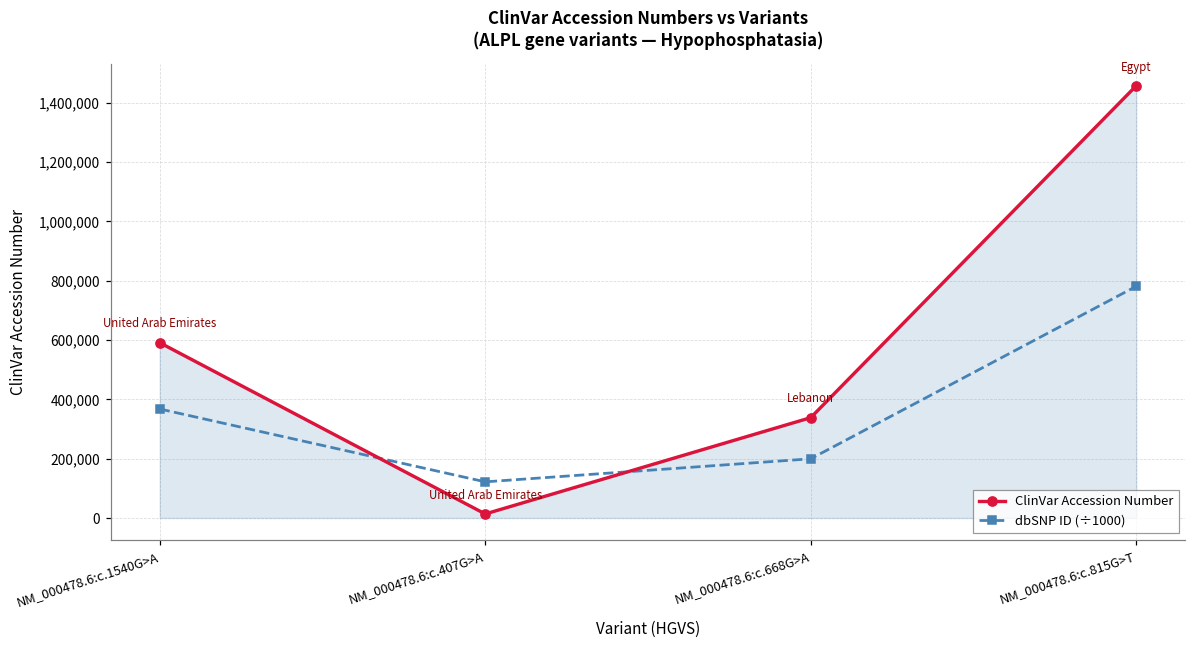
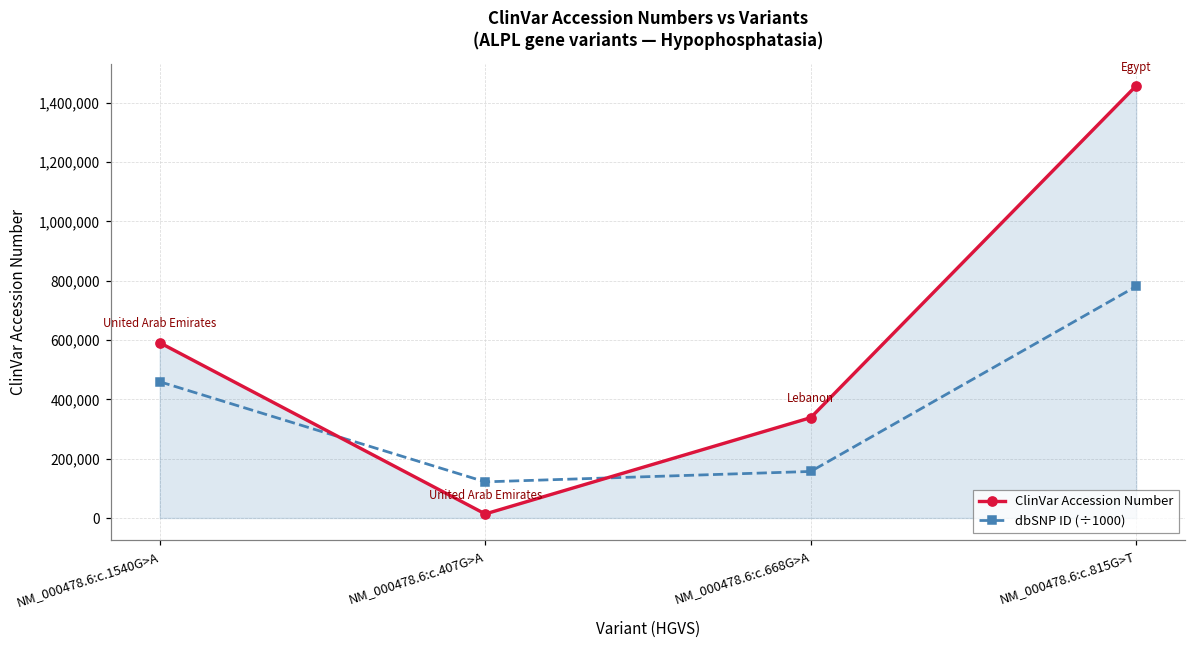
dbSNP ID (÷1000), NM_000478.6:c.1540G>A: 370,000 -> 460,000
dbSNP ID (÷1000), NM_000478.6:c.668G>A: 200,000 -> 160,000
